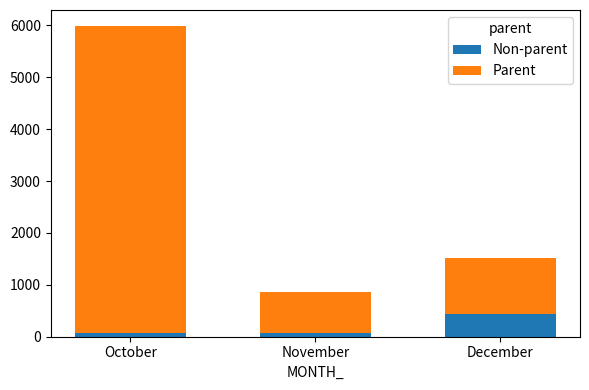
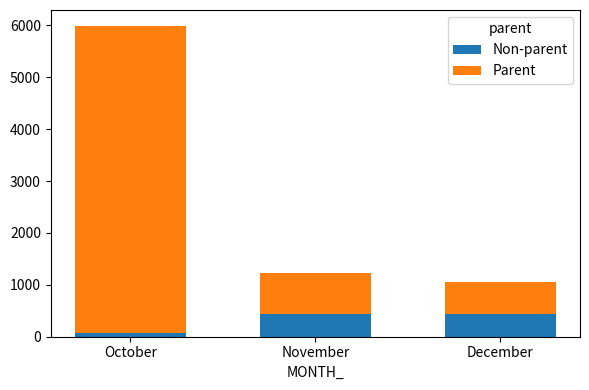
Non-parent, November: 100 -> 400
Parent, December: 1100 -> 600
